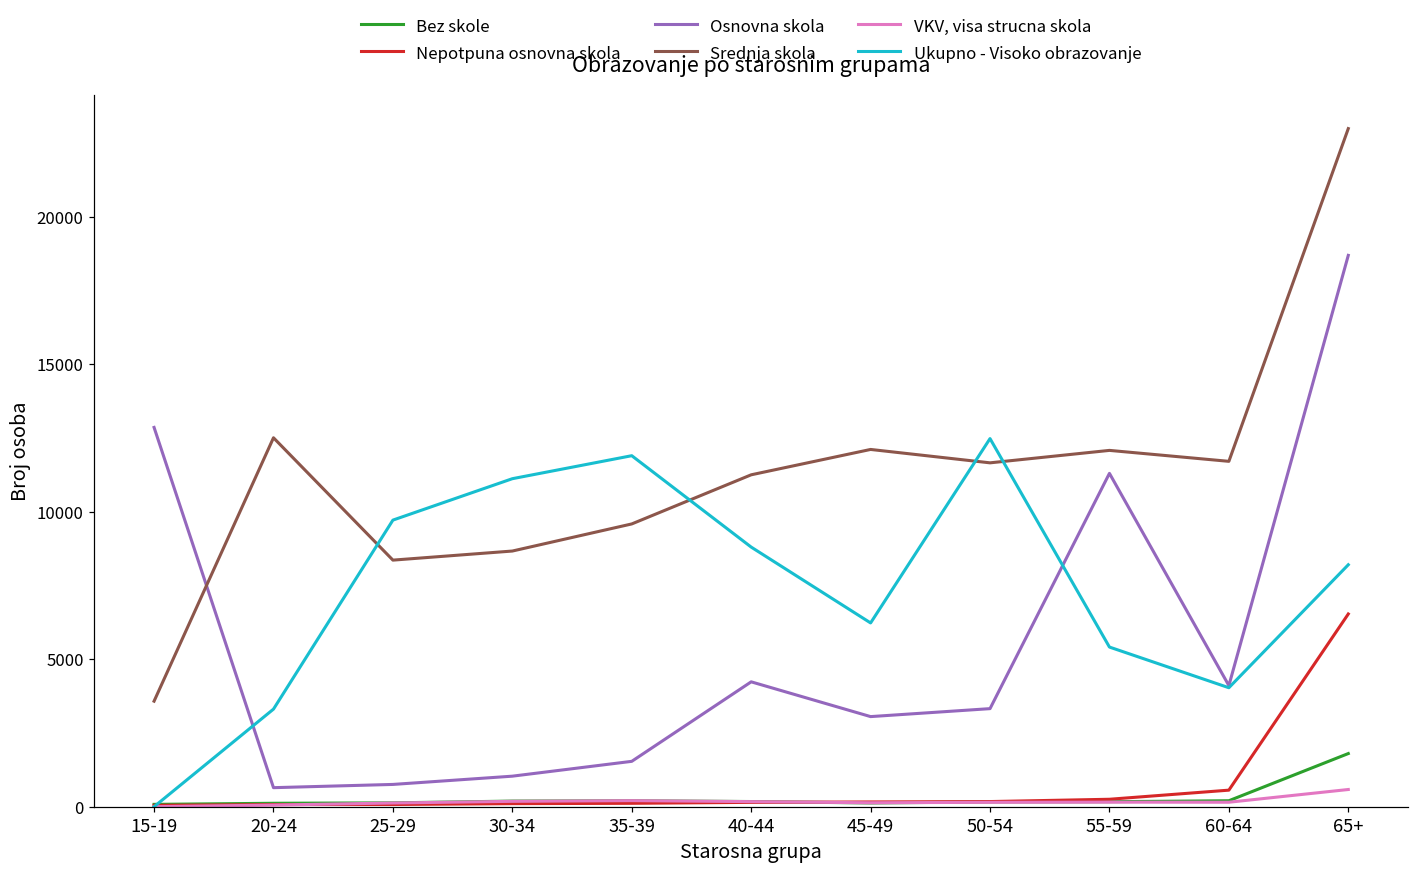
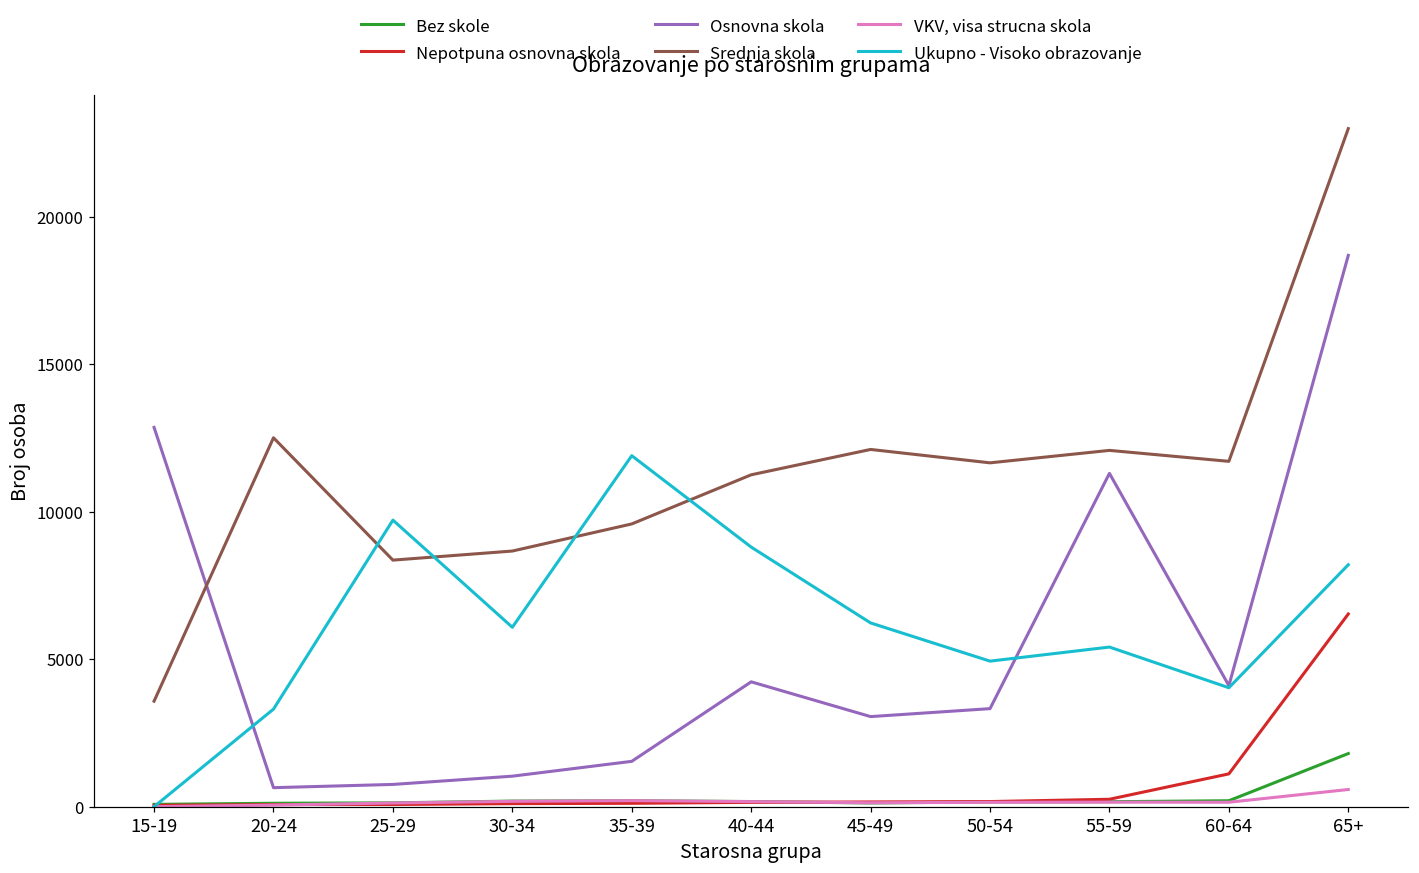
Ukupno - Visoko obrazovanje, 30-34: 11100 -> 6100
Ukupno - Visoko obrazovanje, 50-54: 12500 -> 4900
Nepotpuna osnovna skola, 60-64: 600 -> 1100
